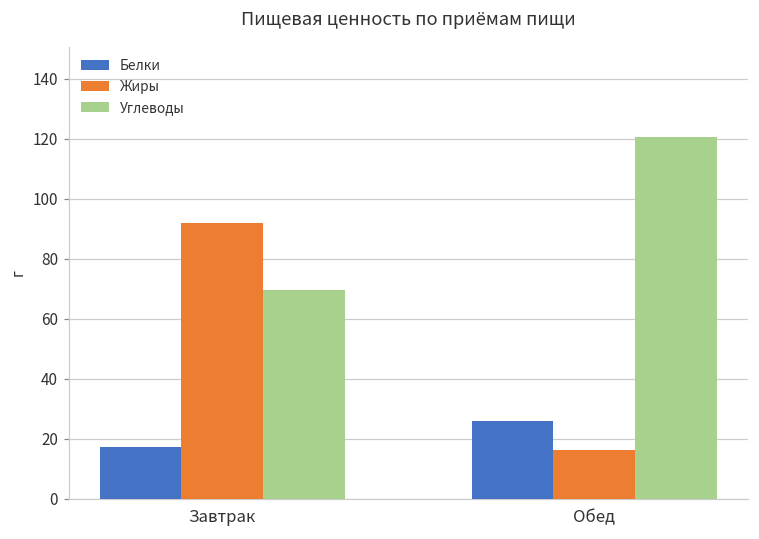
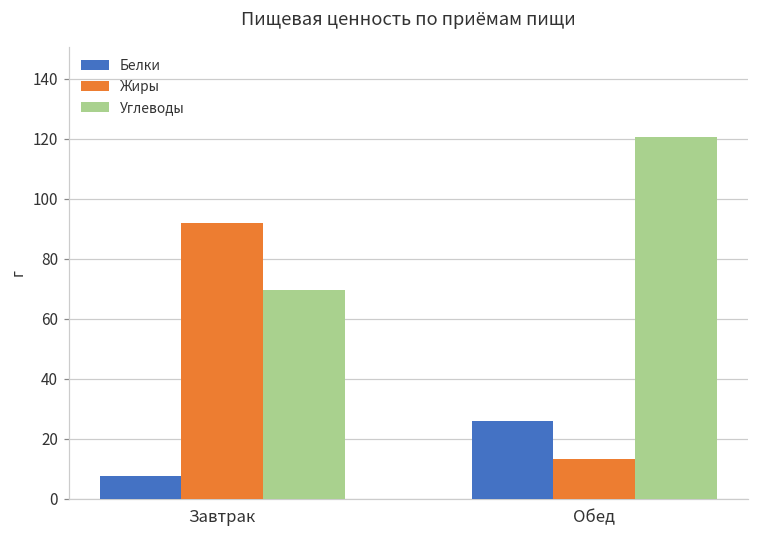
Белки, Завтрак: 17 -> 7
Жиры, Обед: 16 -> 13
